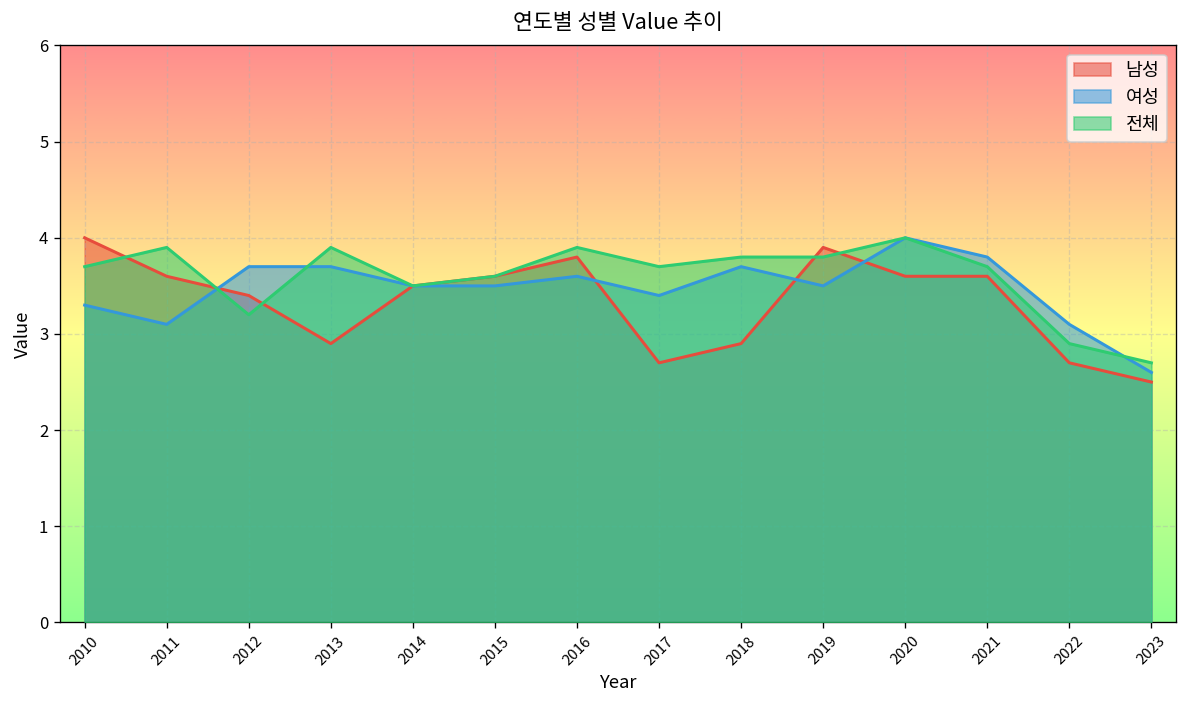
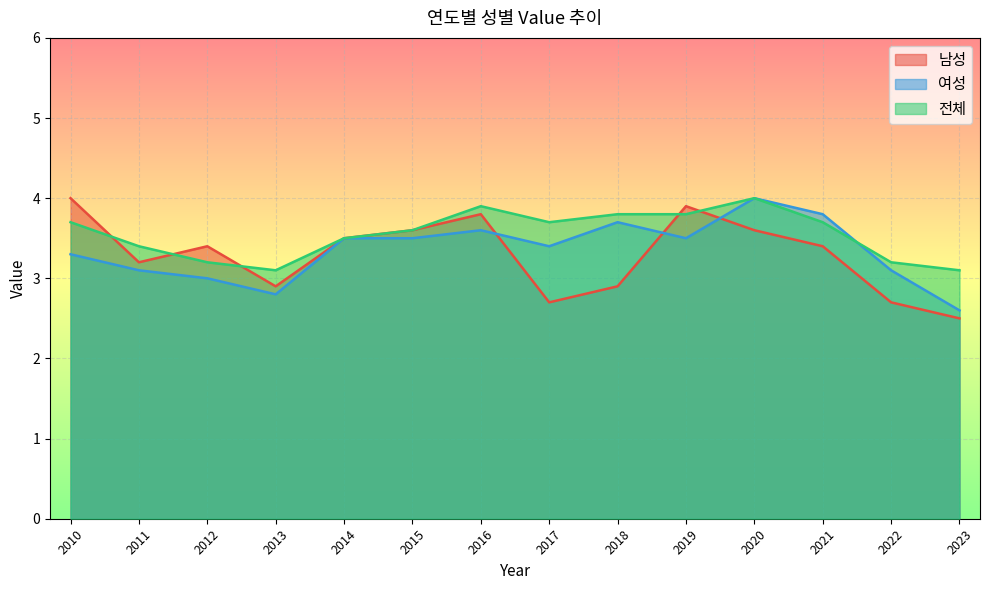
남성, 2011: 3.6 -> 3.2
전체, 2011: 3.9 -> 3.4
여성, 2012: 3.7 -> 3.0
여성, 2013: 3.7 -> 2.8
전체, 2013: 3.9 -> 3.1
남성, 2021: 3.6 -> 3.4
전체, 2022: 2.9 -> 3.2
전체, 2023: 2.7 -> 3.1
